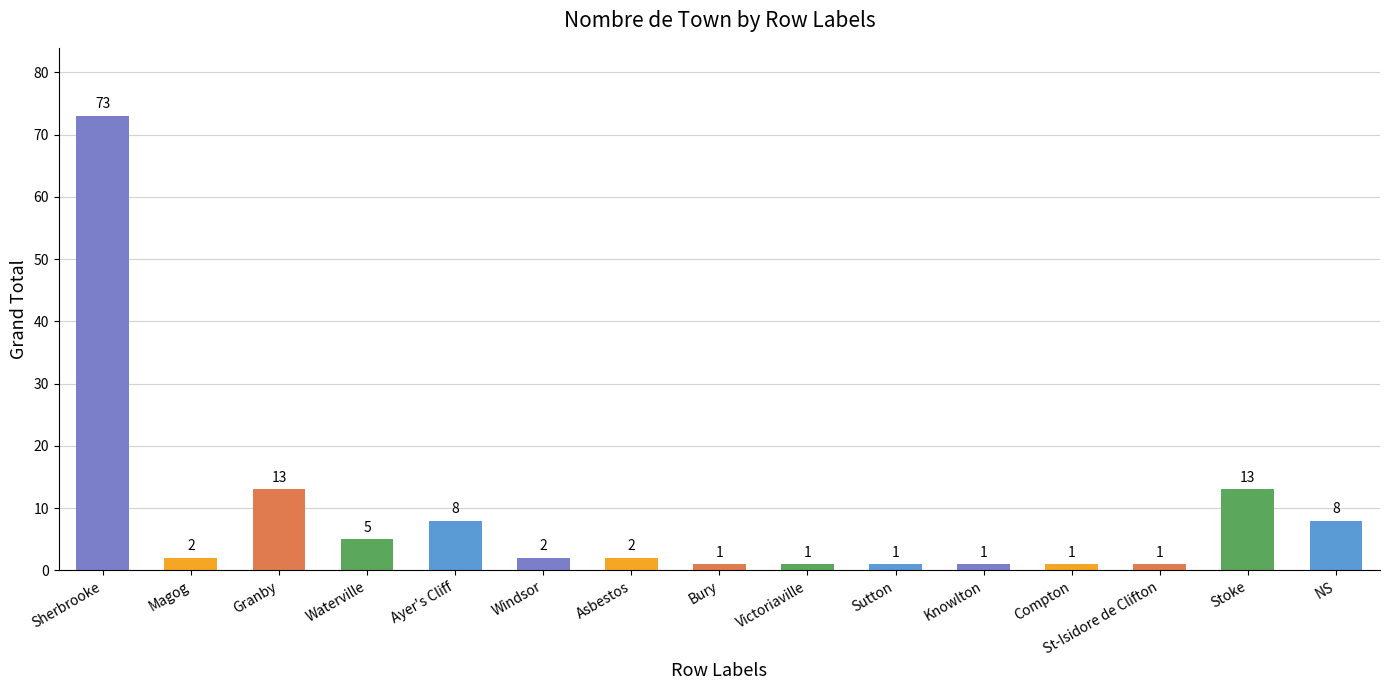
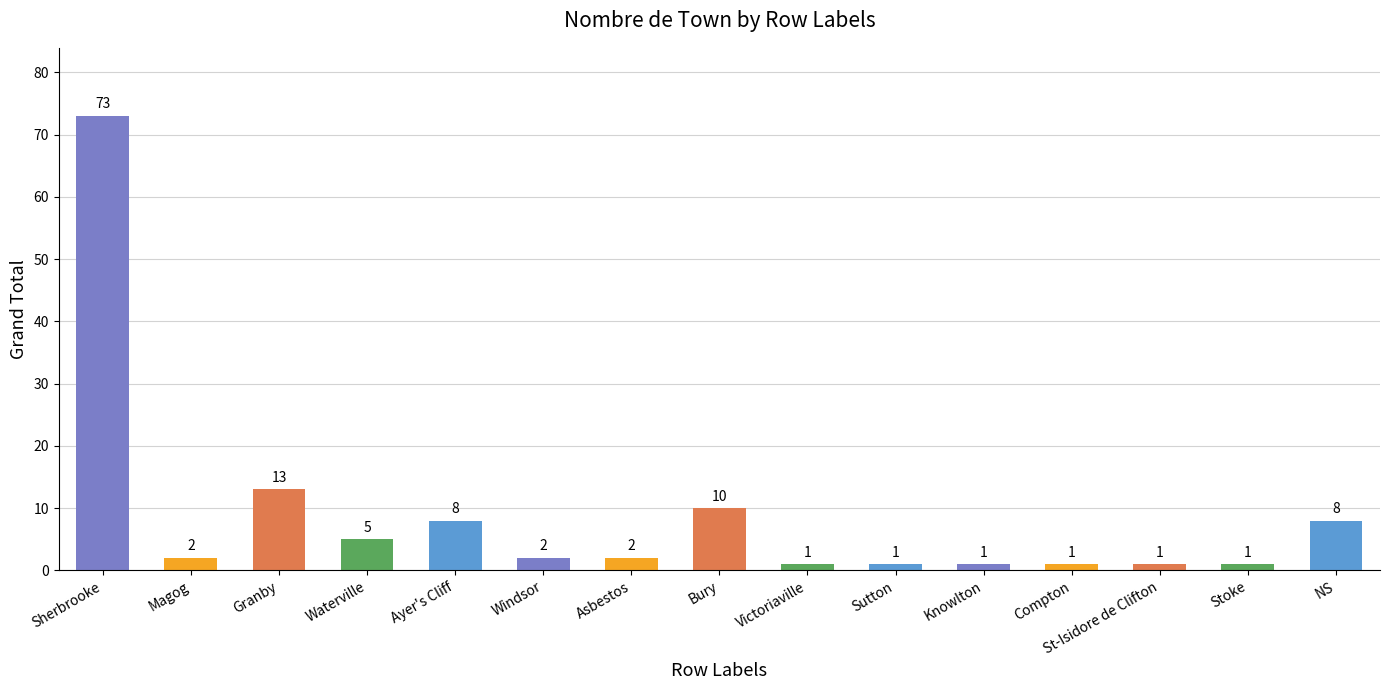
Bury: 1 -> 10
Stoke: 13 -> 1
